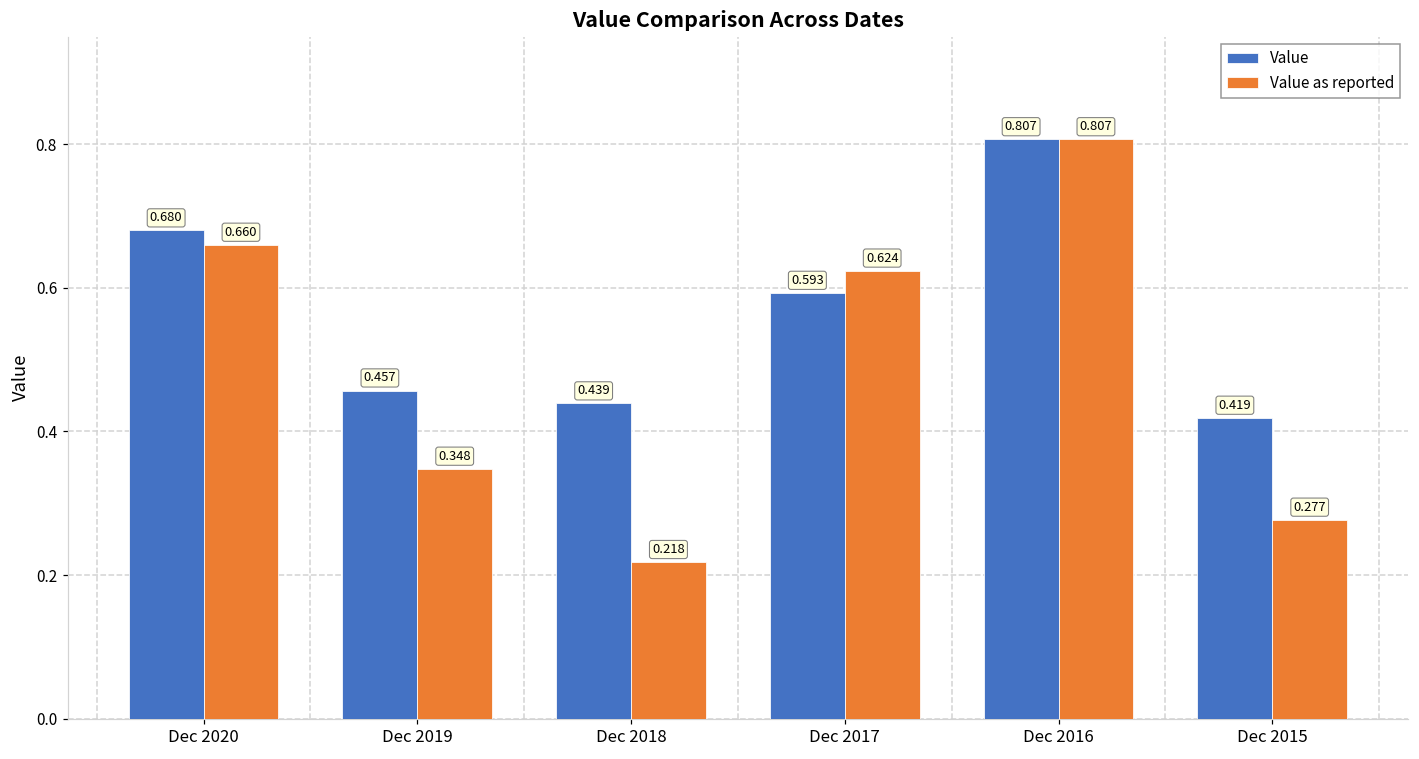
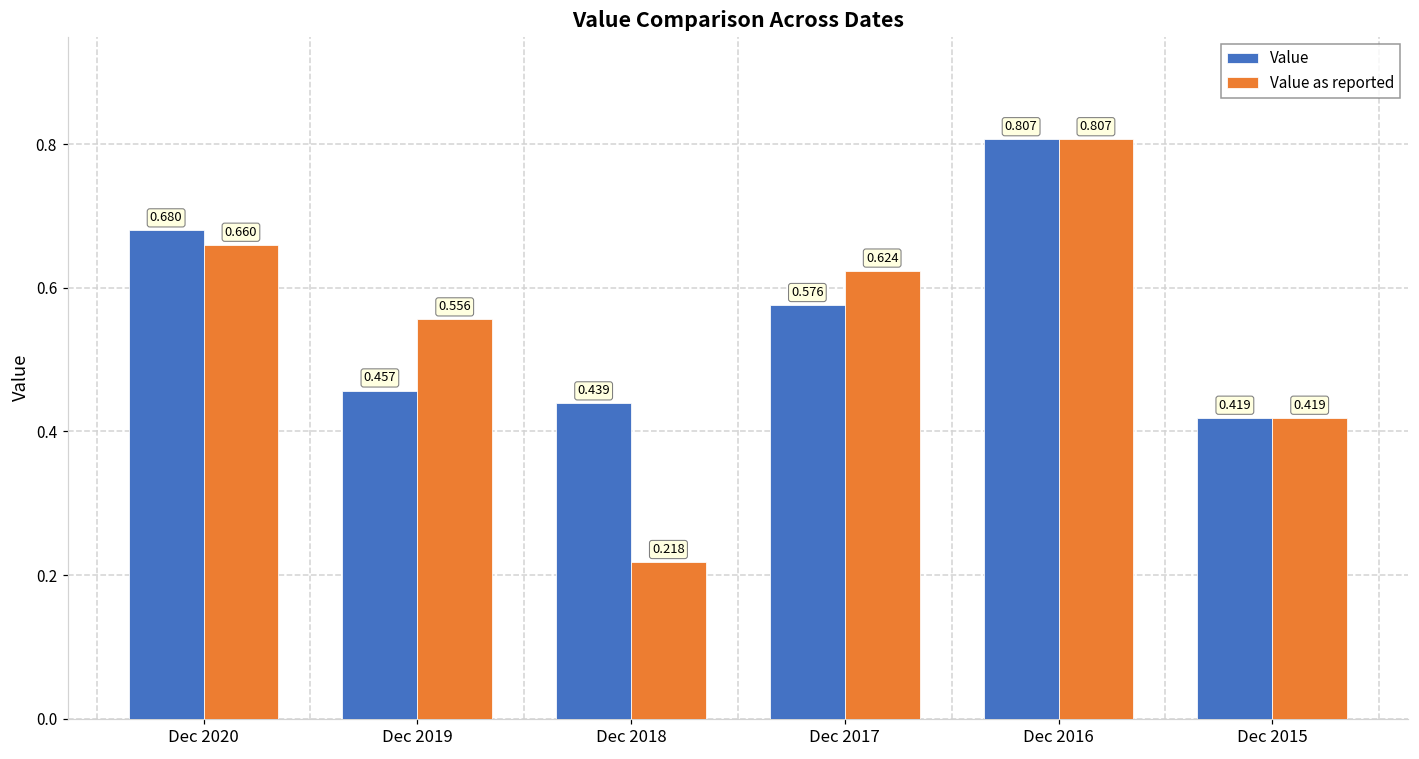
Value as reported, Dec 2019: 0.348 -> 0.556
Value, Dec 2017: 0.593 -> 0.576
Value as reported, Dec 2015: 0.277 -> 0.419
